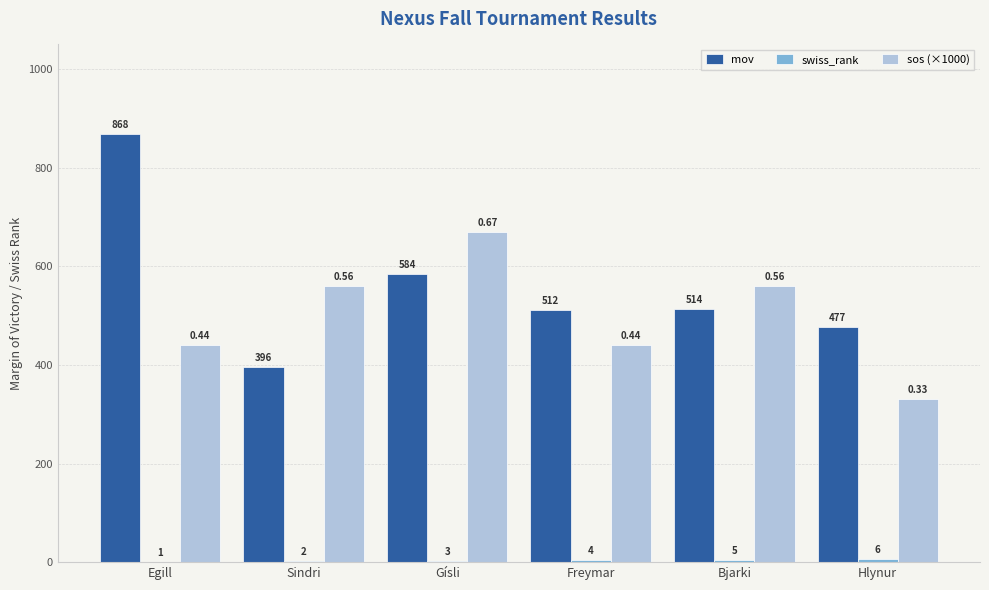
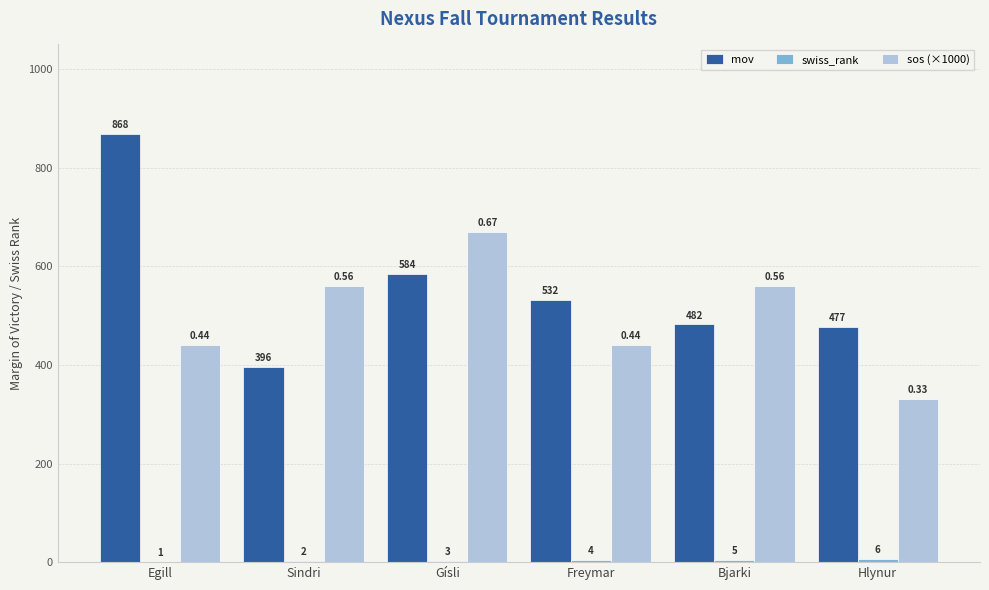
mov, Freymar: 512 -> 532
mov, Bjarki: 514 -> 482
